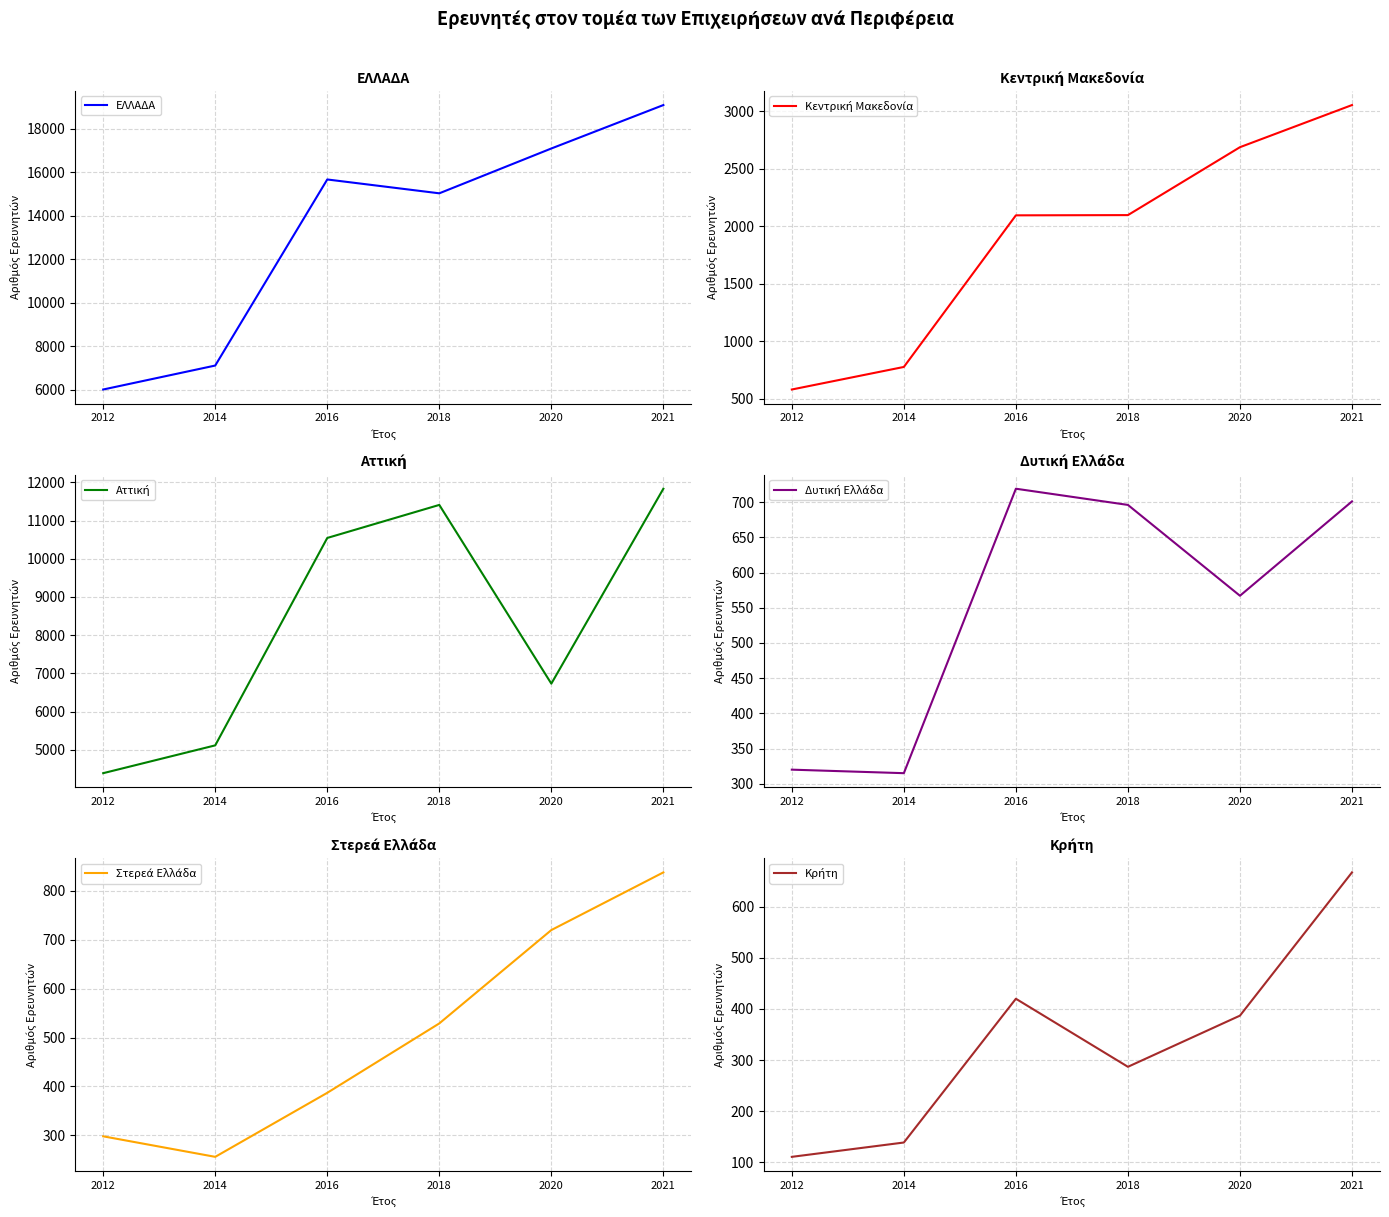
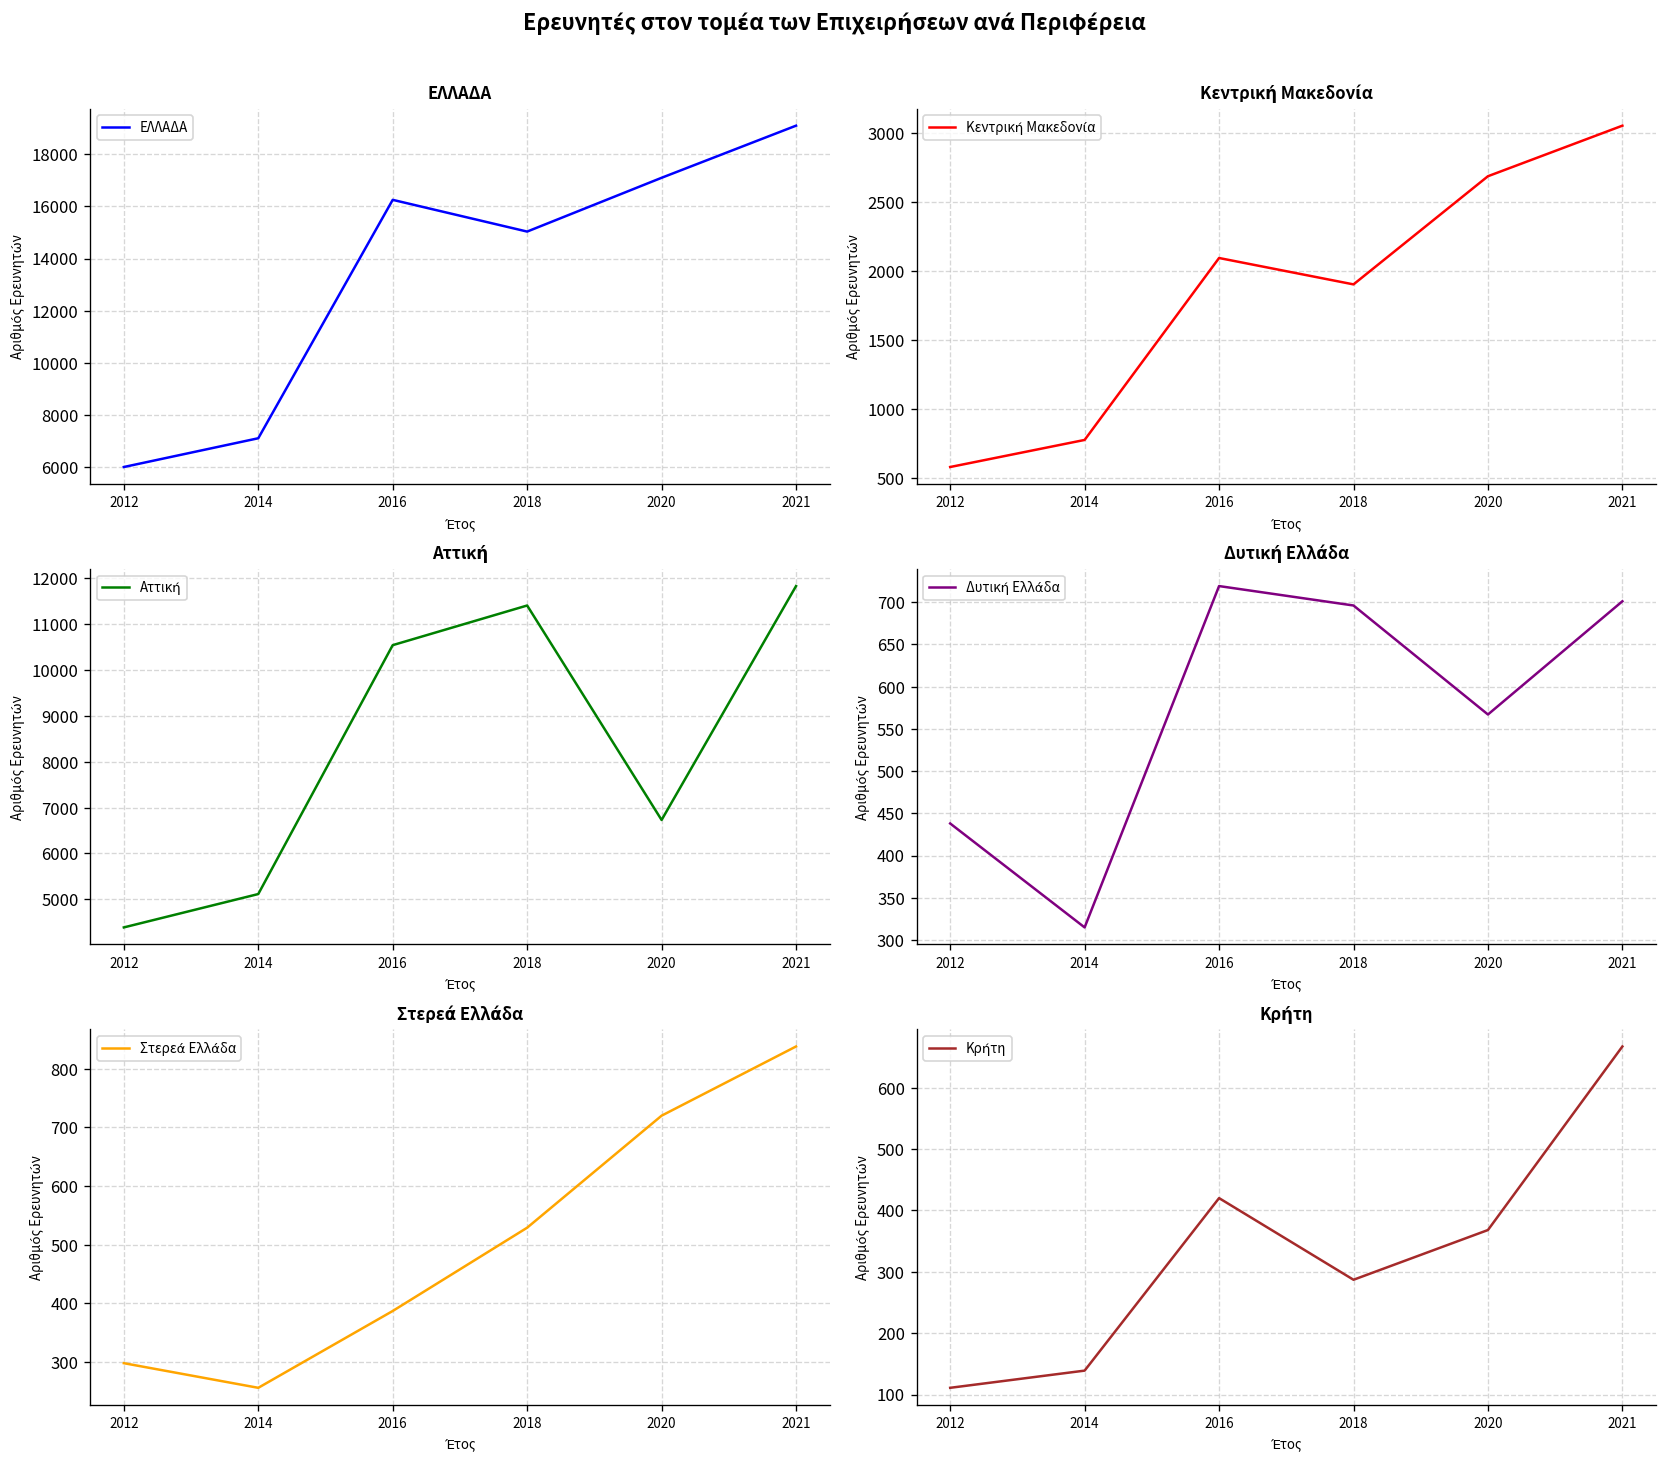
ΕΛΛΑΔΑ, 2016: 15700 -> 16300
Κεντρική Μακεδονία, 2018: 2100 -> 1900
Δυτική Ελλάδα, 2012: 320 -> 440
Κρήτη, 2020: 390 -> 370
